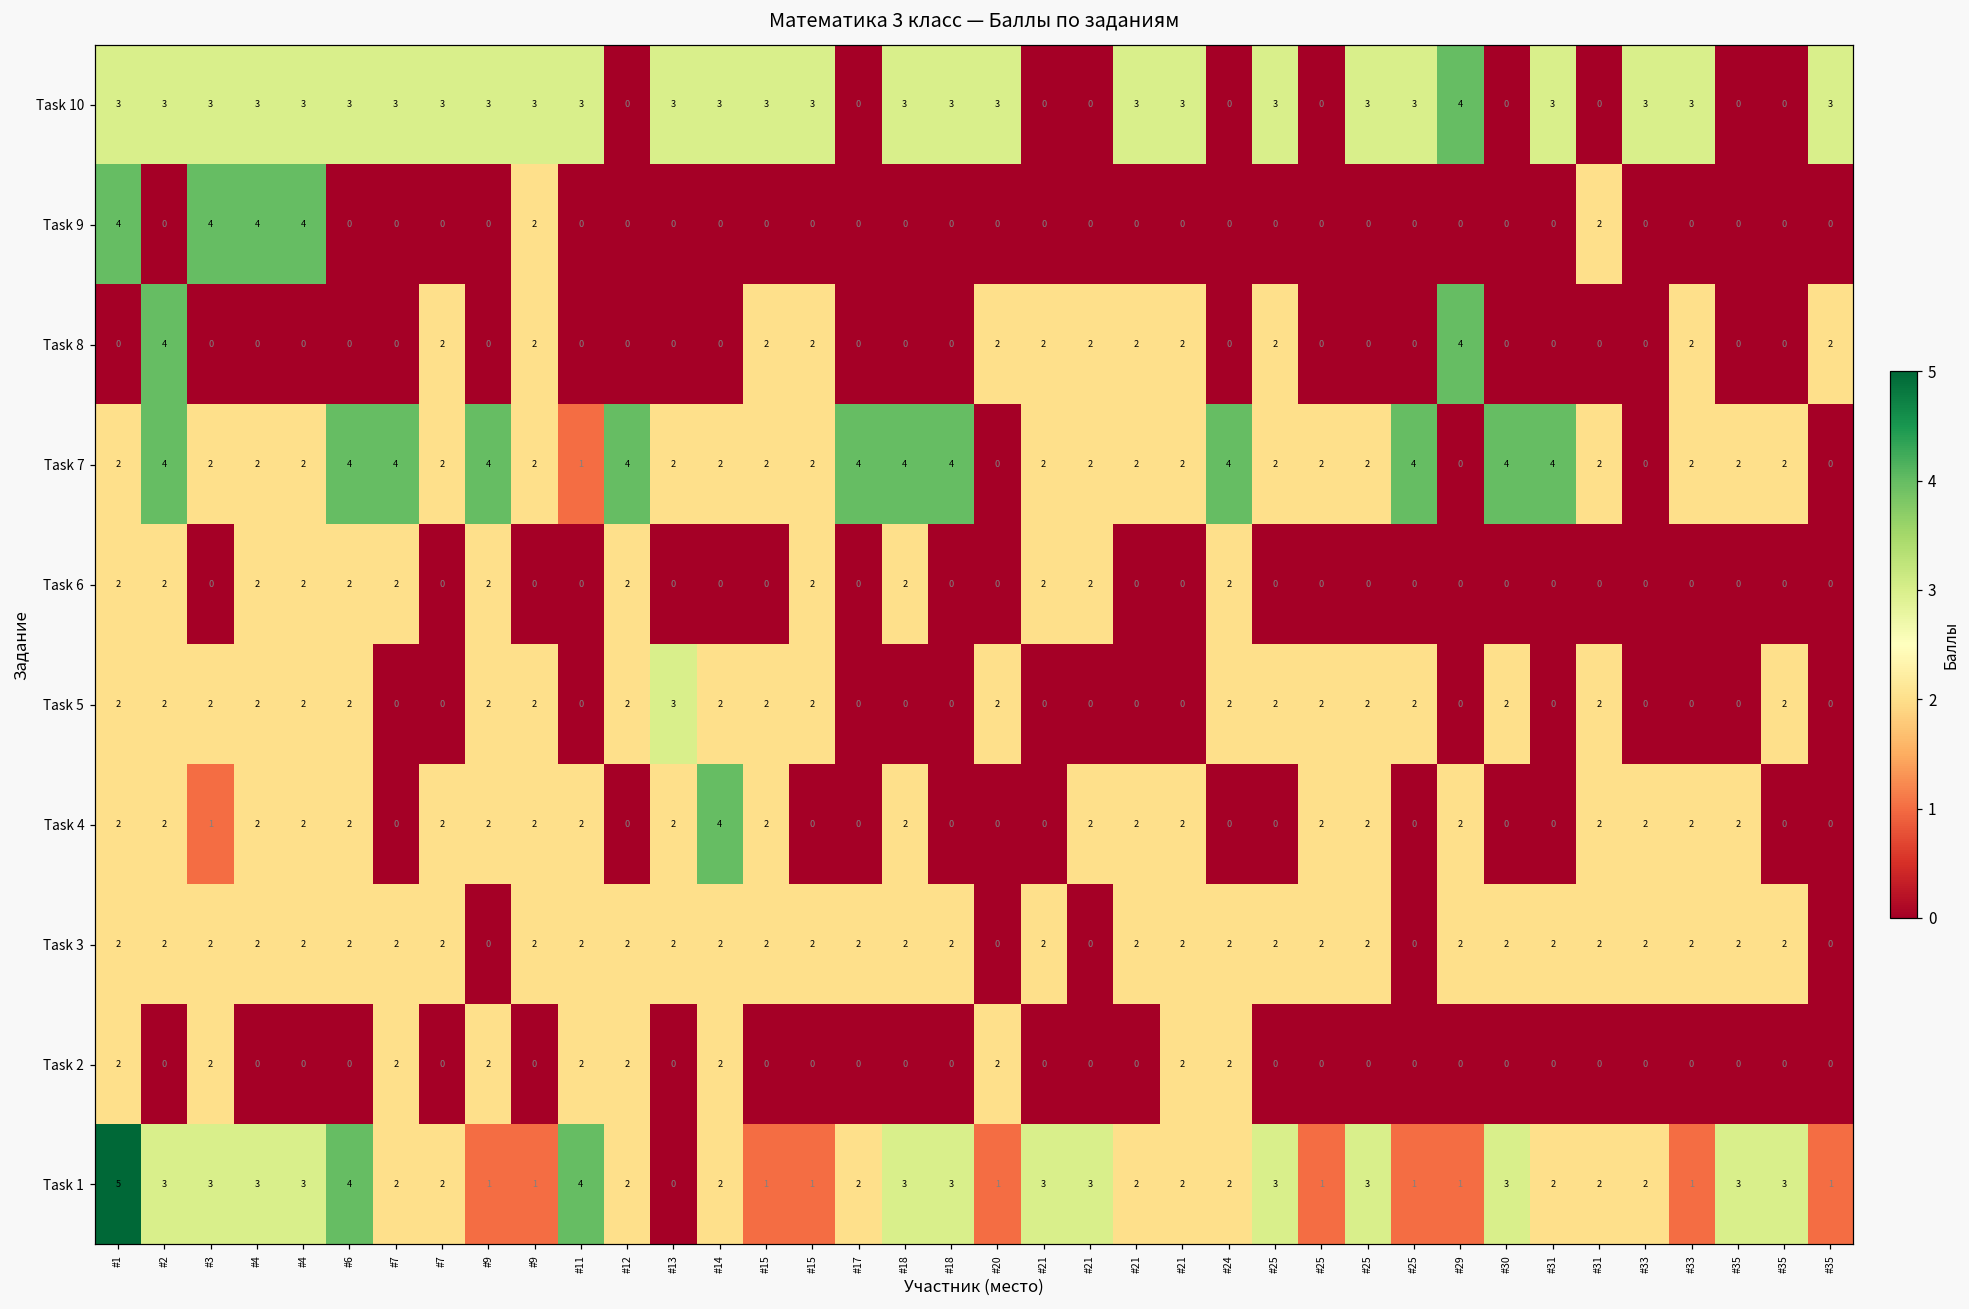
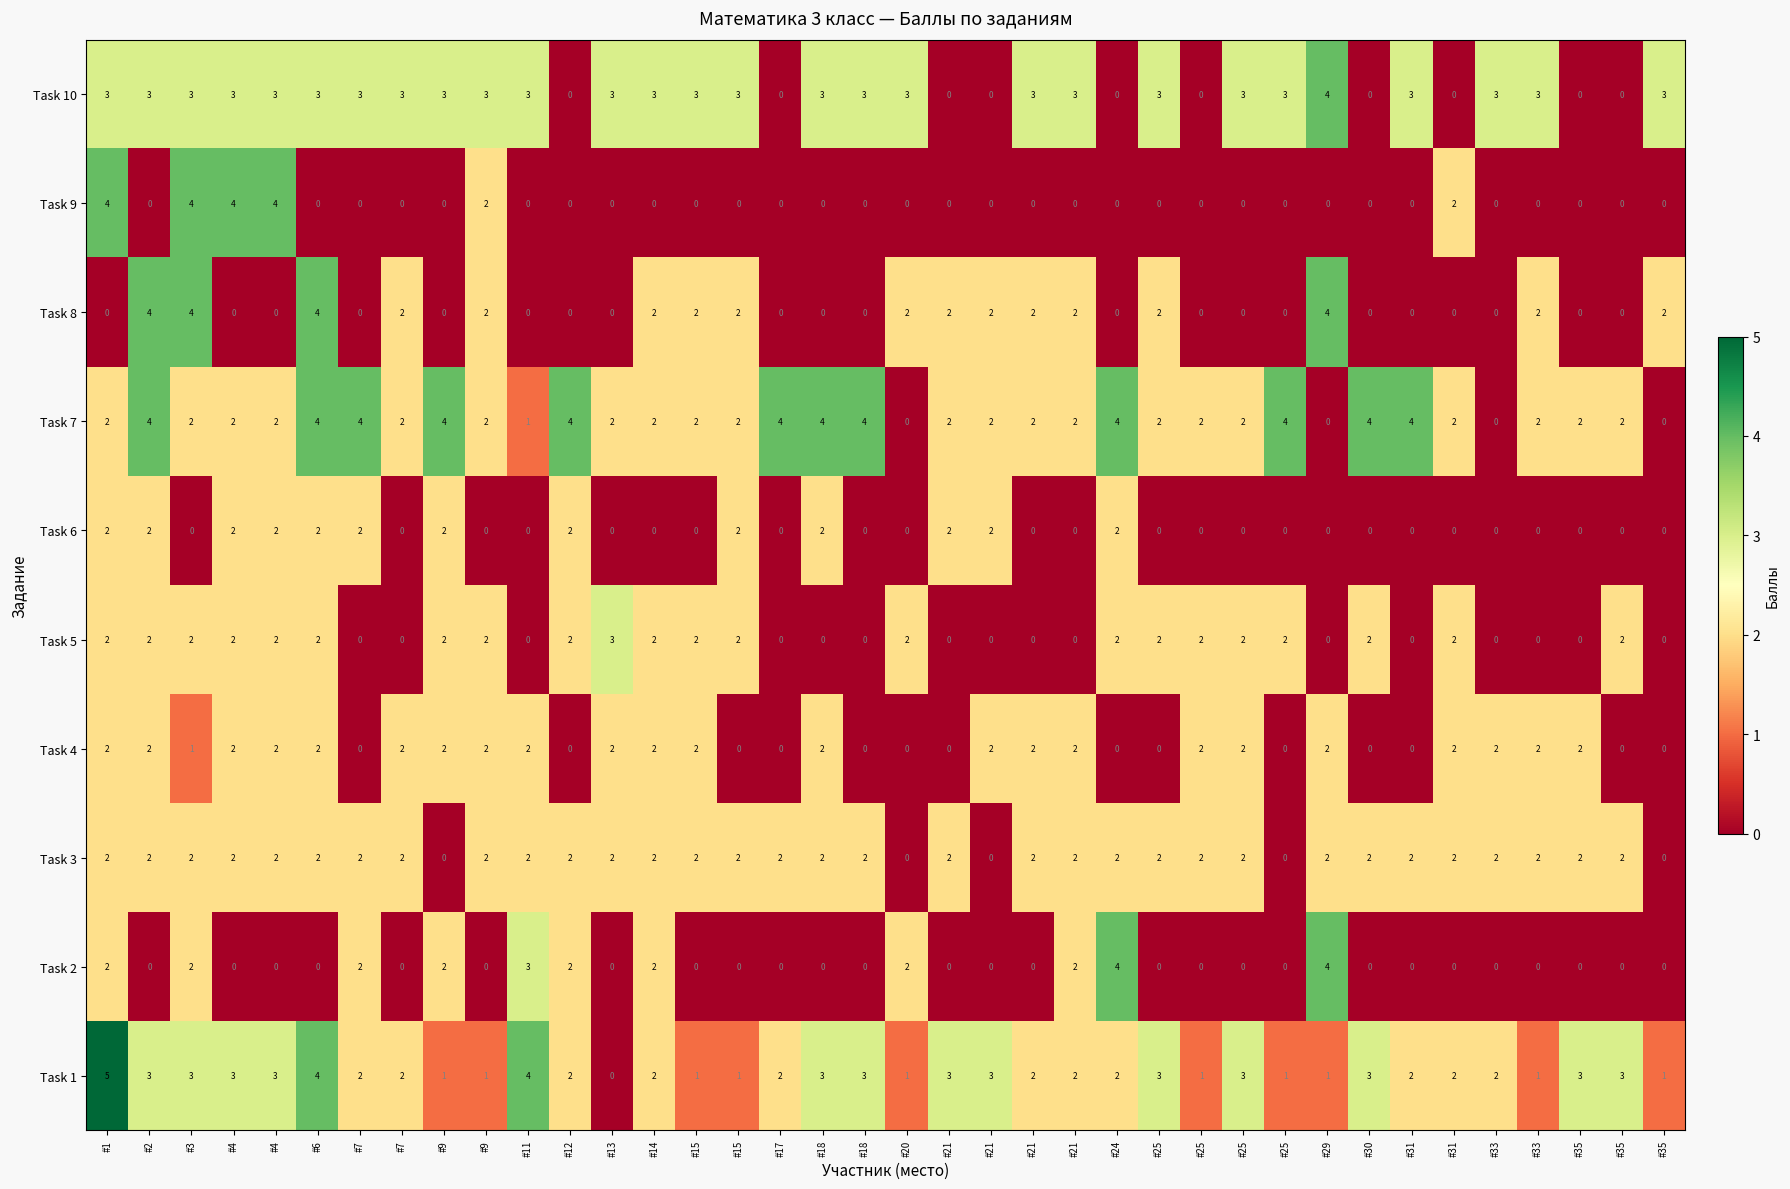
Task 8, #3: 0 -> 4
Task 8, #6: 0 -> 4
Task 8, #14: 0 -> 2
Task 4, #14: 4 -> 2
Task 2, #11: 2 -> 3
Task 2, #24: 2 -> 4
Task 2, #29: 0 -> 4
